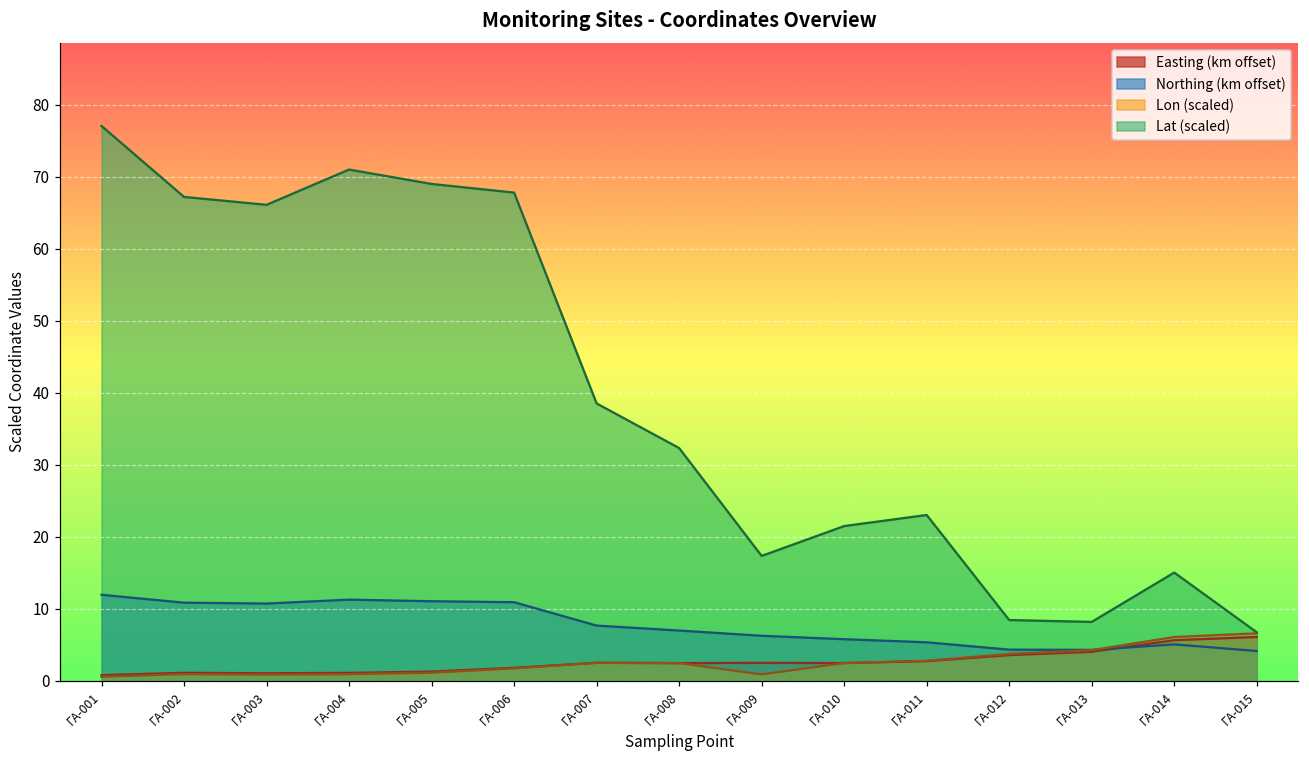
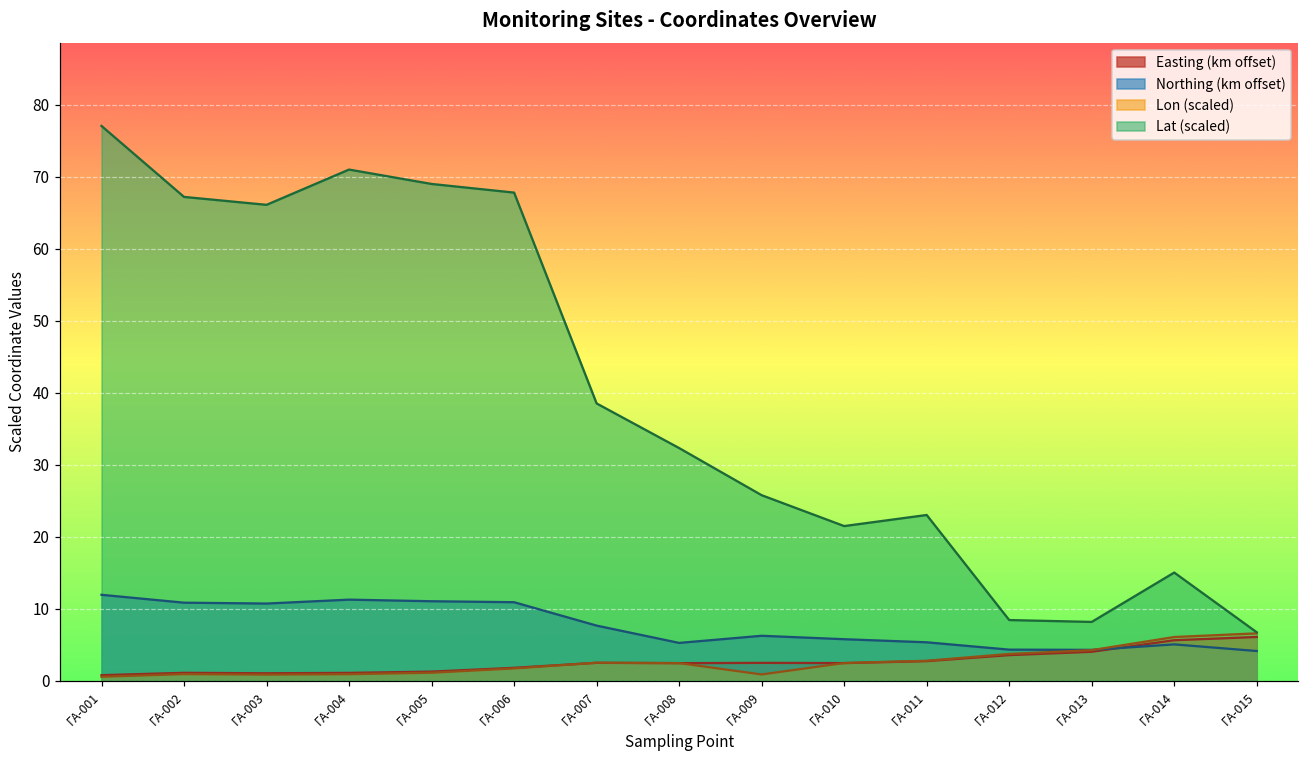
Northing (km offset), ΓΑ-008: 7 -> 5
Lat (scaled), ΓΑ-009: 17 -> 26
